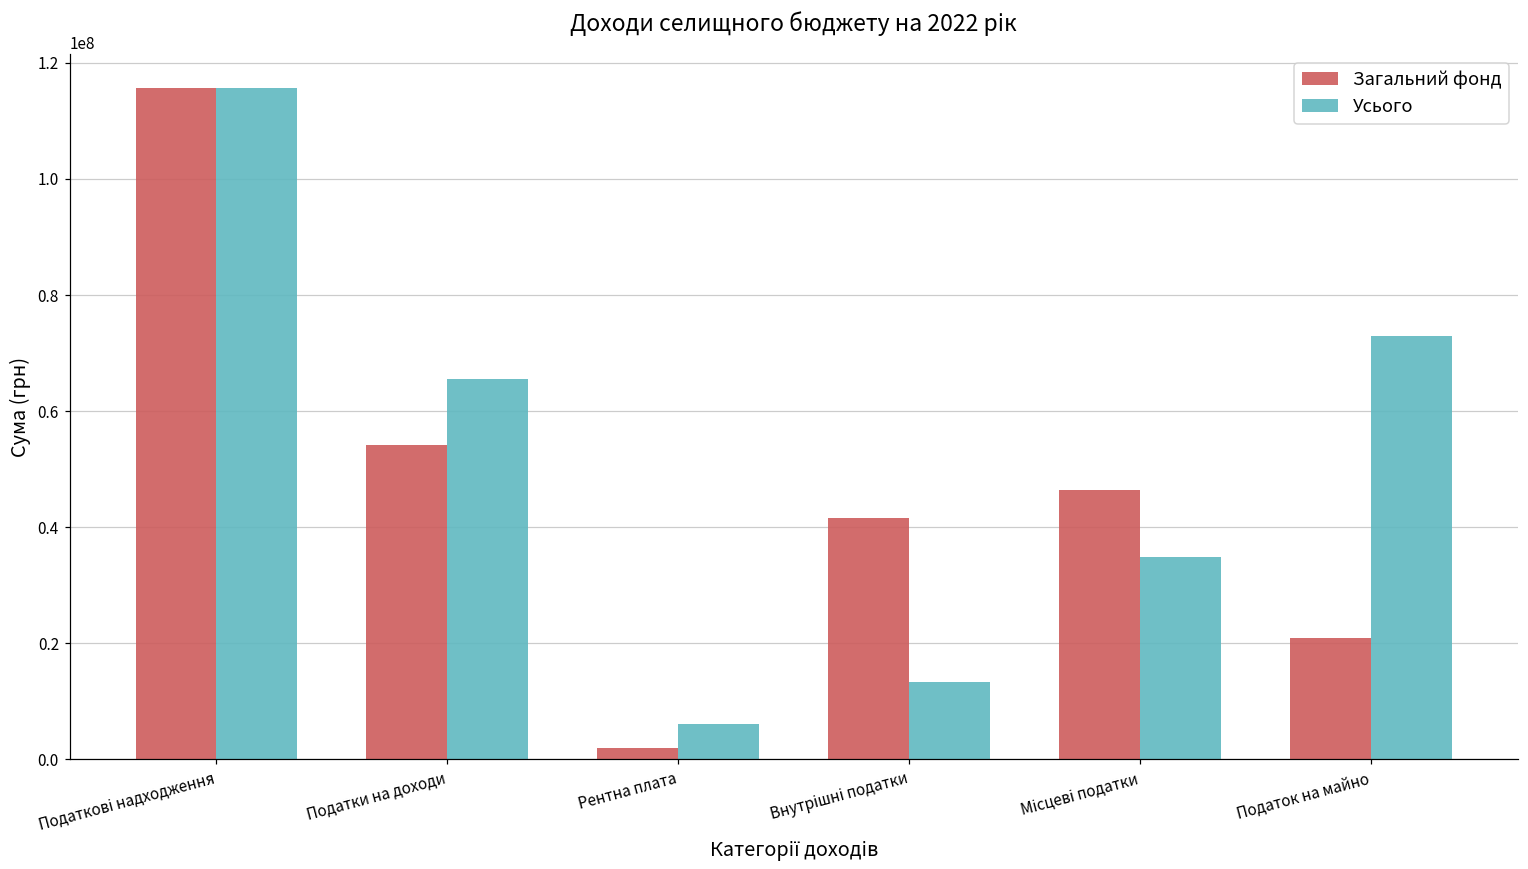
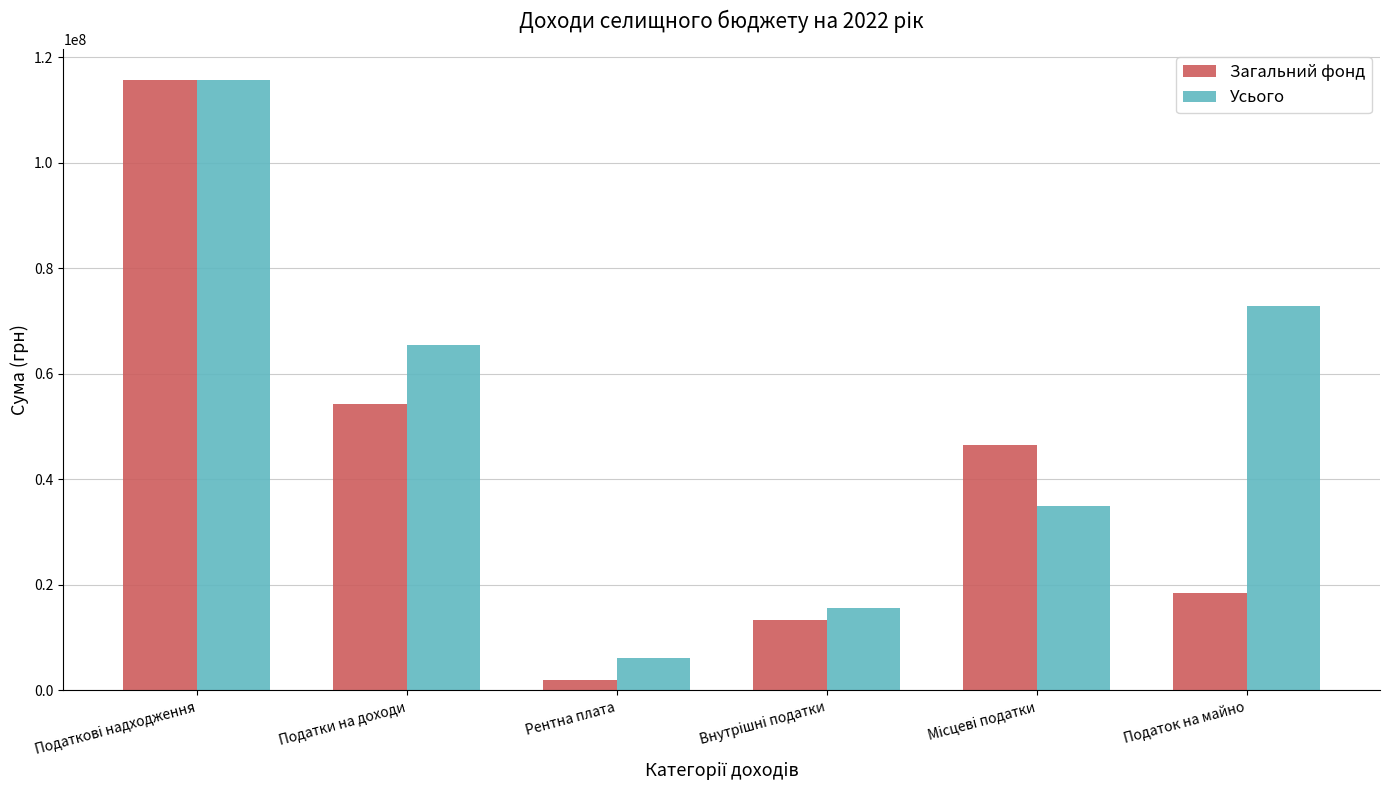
Загальний фонд, Внутрішні податки: 42000000 -> 13000000
Усього, Внутрішні податки: 13000000 -> 16000000
Загальний фонд, Податок на майно: 21000000 -> 18000000
